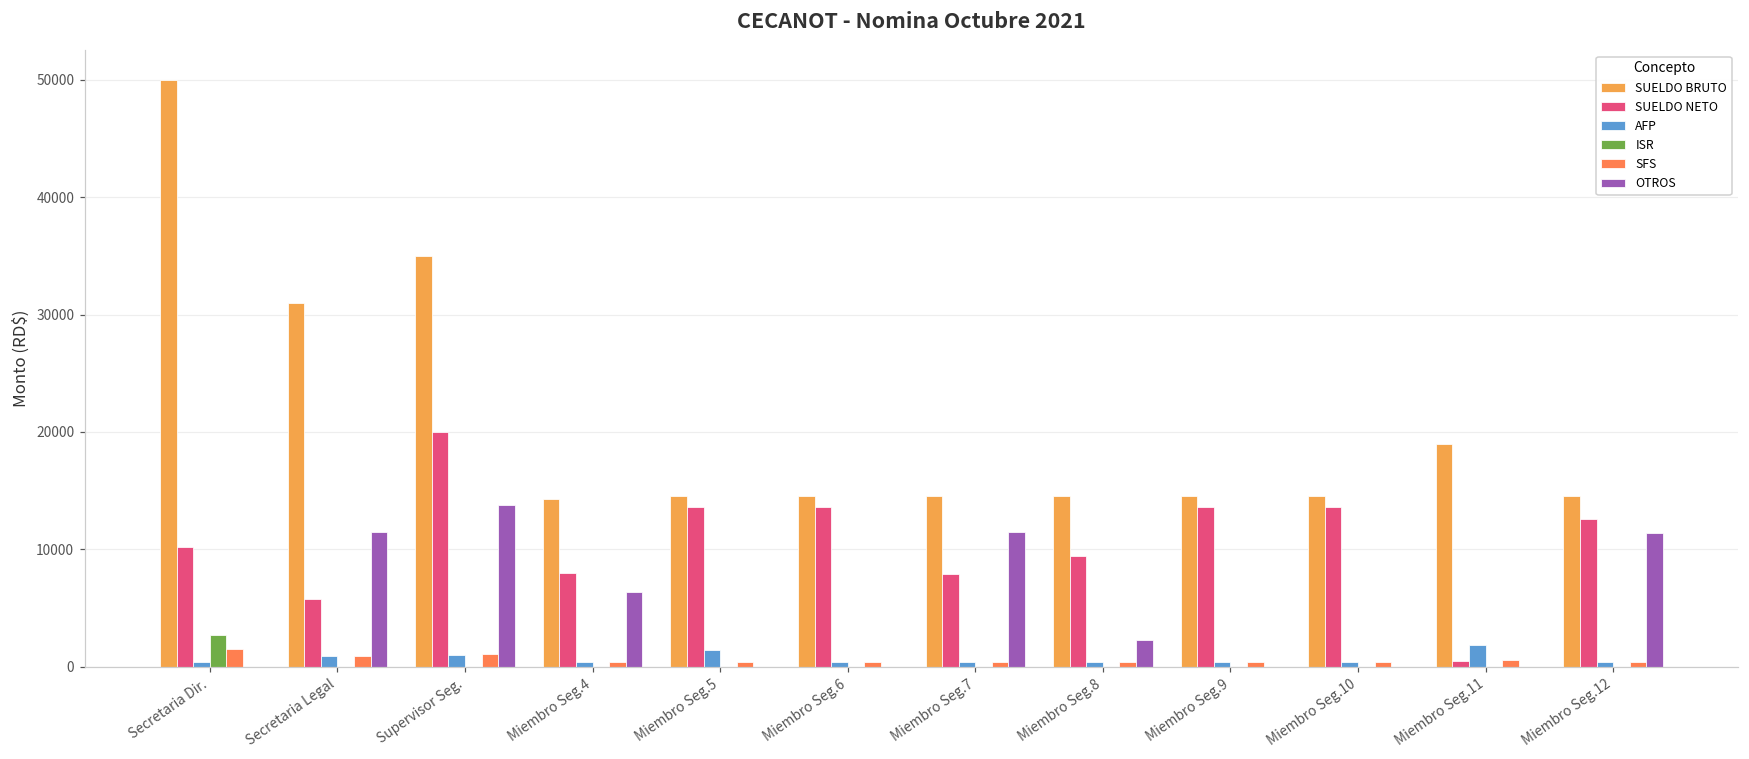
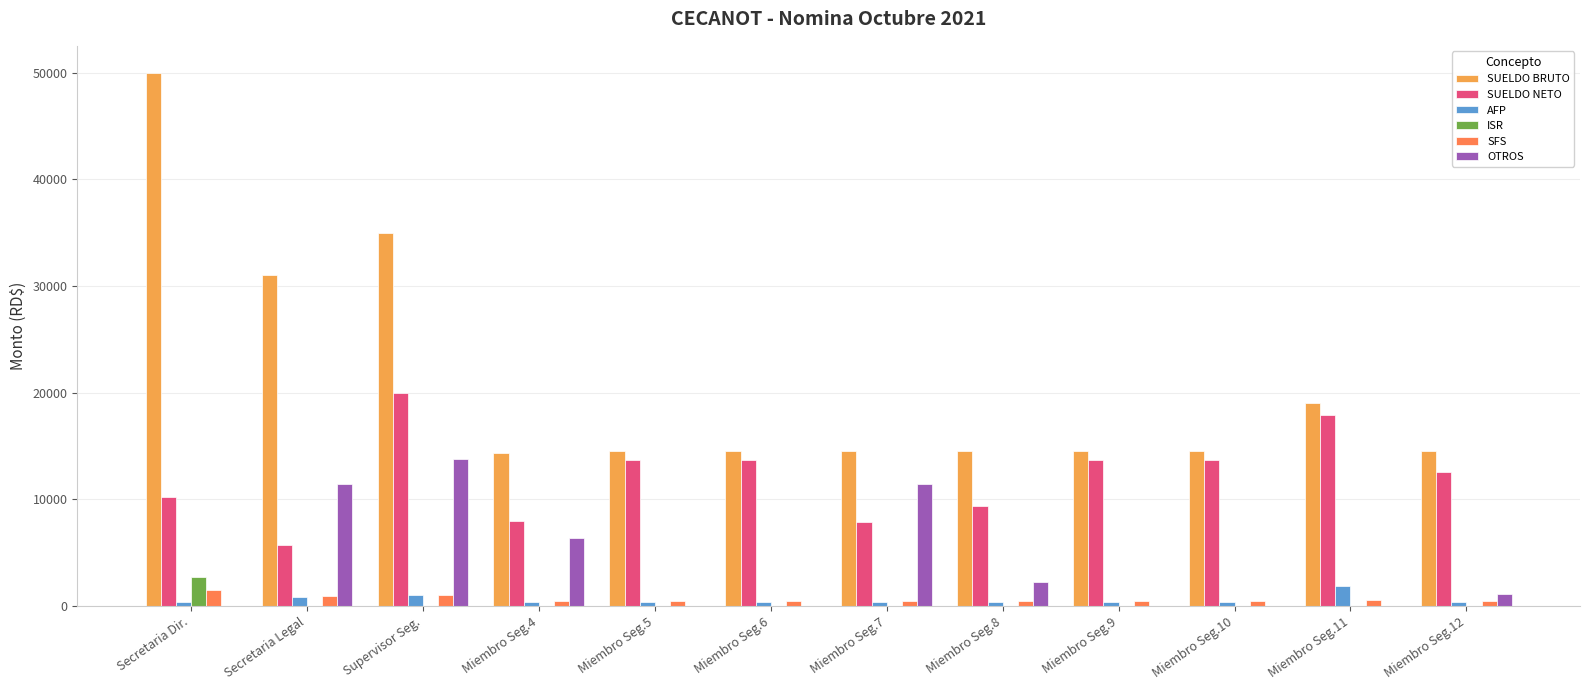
AFP, Miembro Seg.5: 1400 -> 400
SUELDO NETO, Miembro Seg.11: 500 -> 17900
OTROS, Miembro Seg.12: 11400 -> 1100
